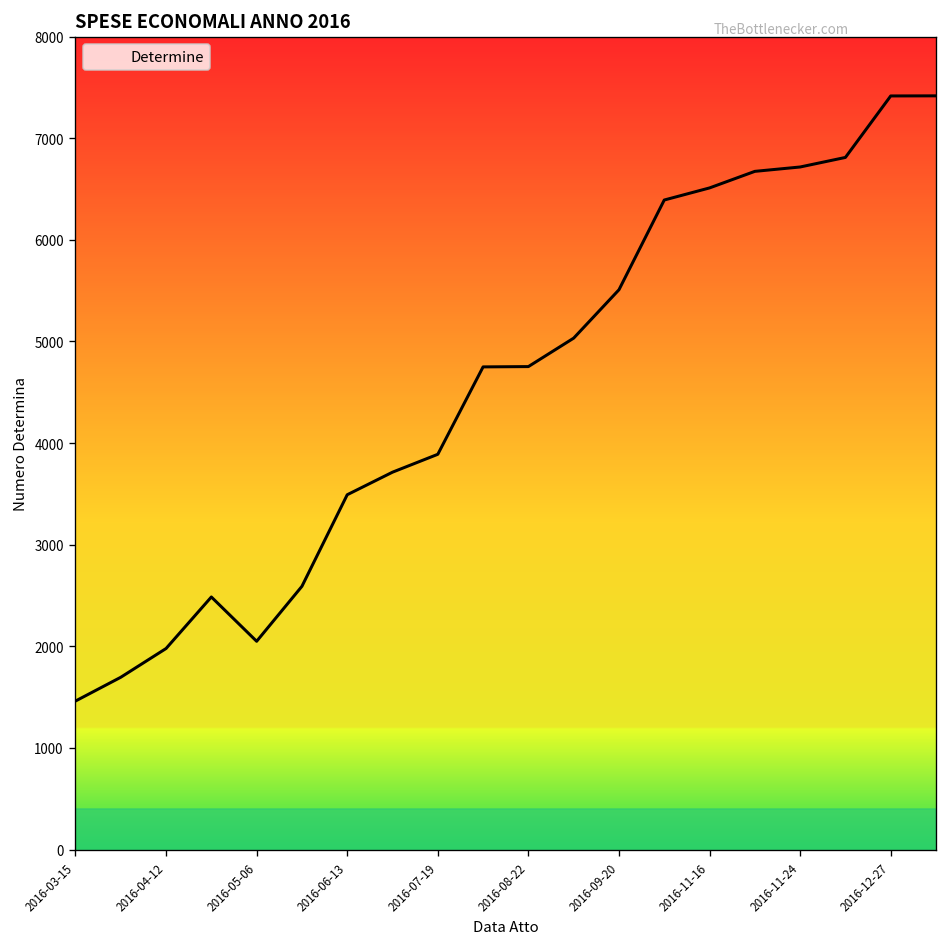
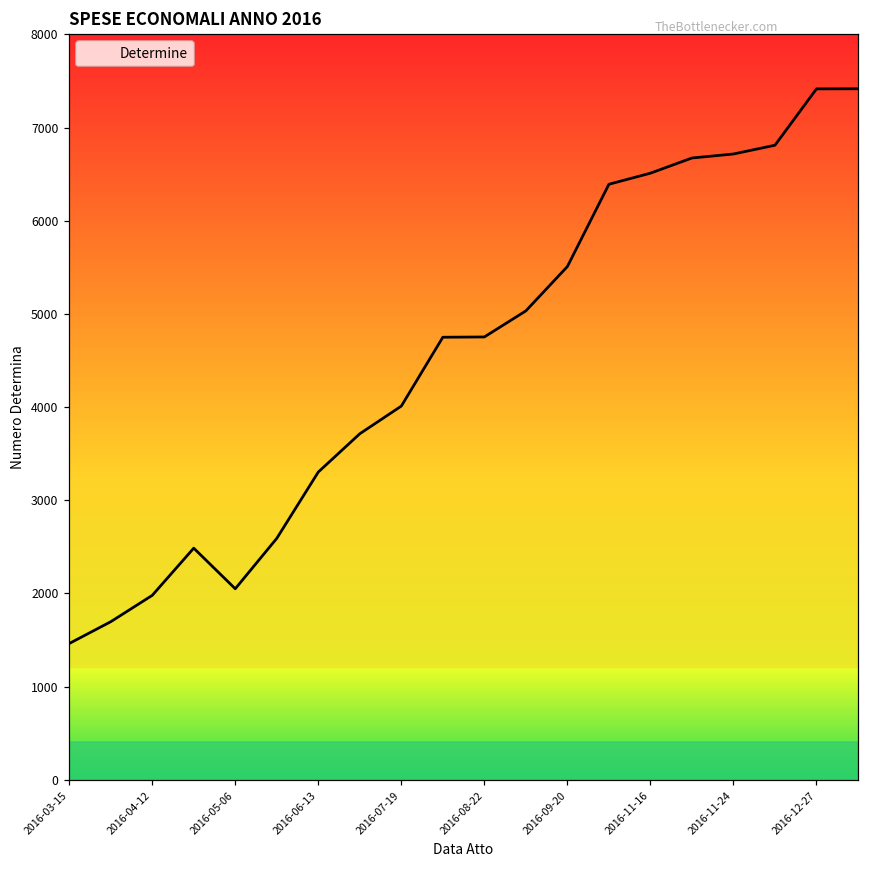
2016-06-13: 3500 -> 3300
2016-07-19: 3900 -> 4000
